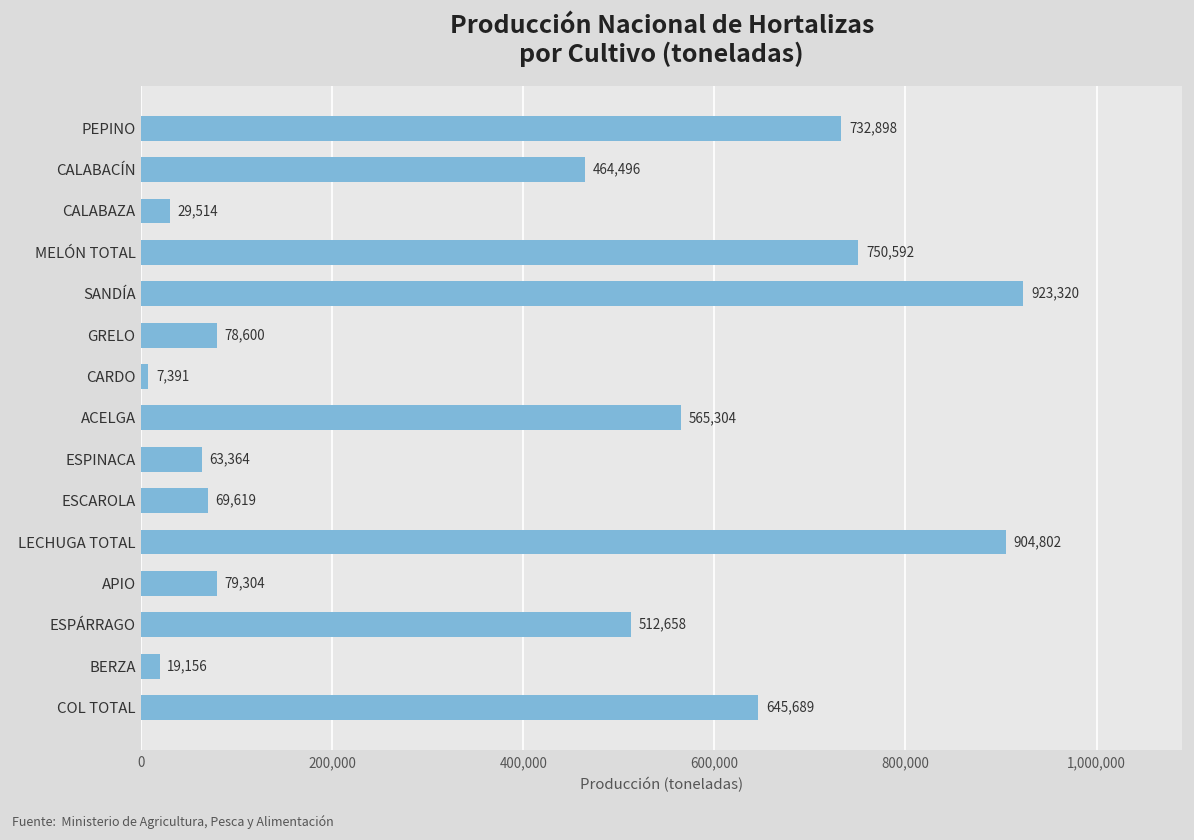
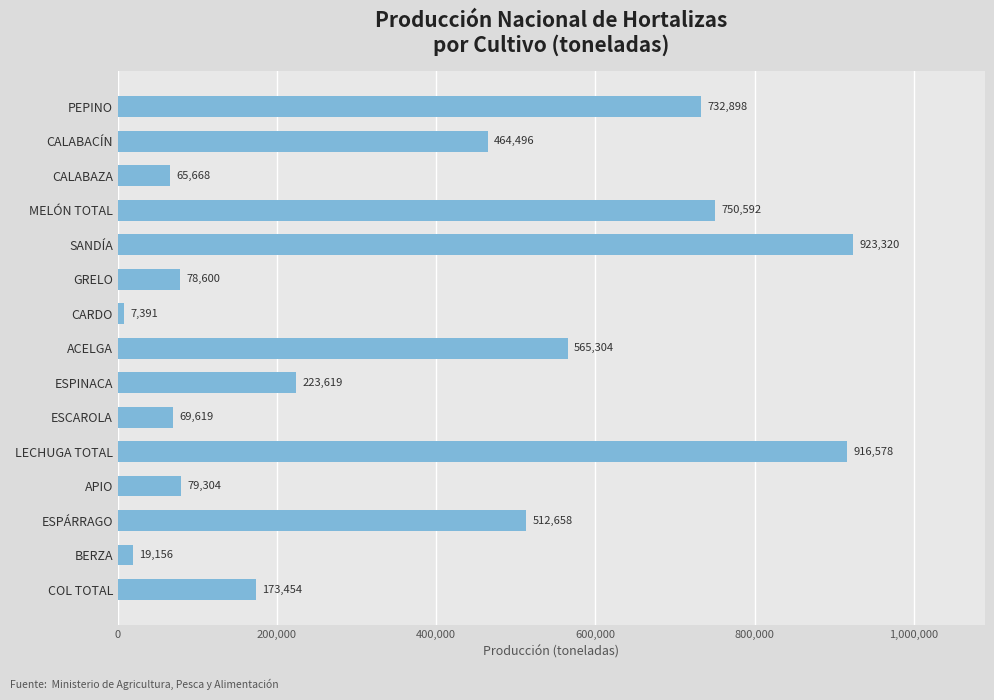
CALABAZA: 29,514 -> 65,668
ESPINACA: 63,364 -> 223,619
LECHUGA TOTAL: 904,802 -> 916,578
COL TOTAL: 645,689 -> 173,454
